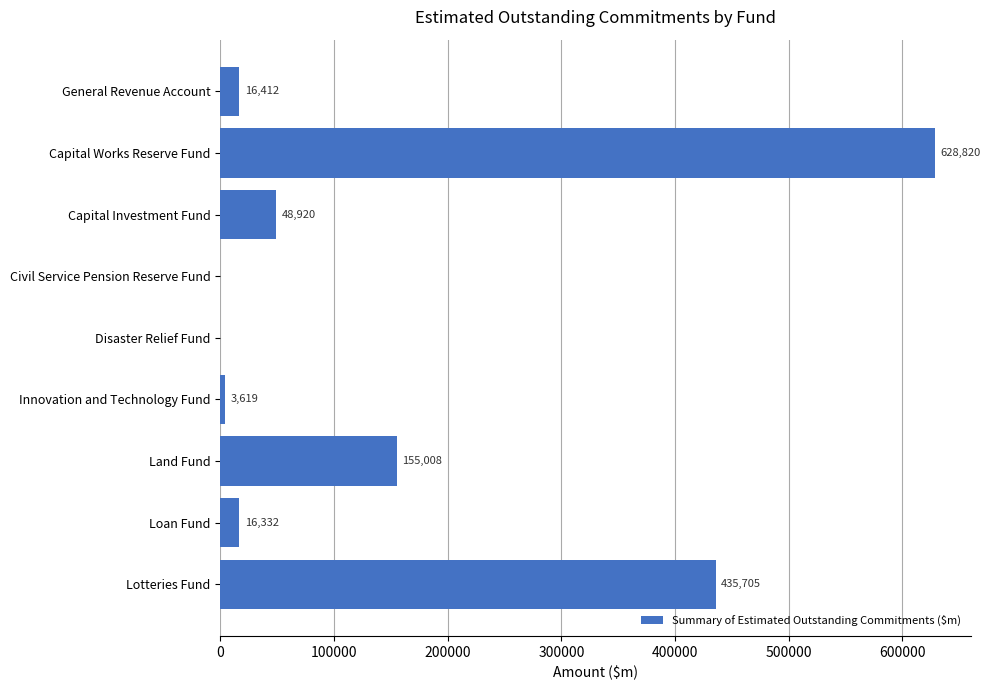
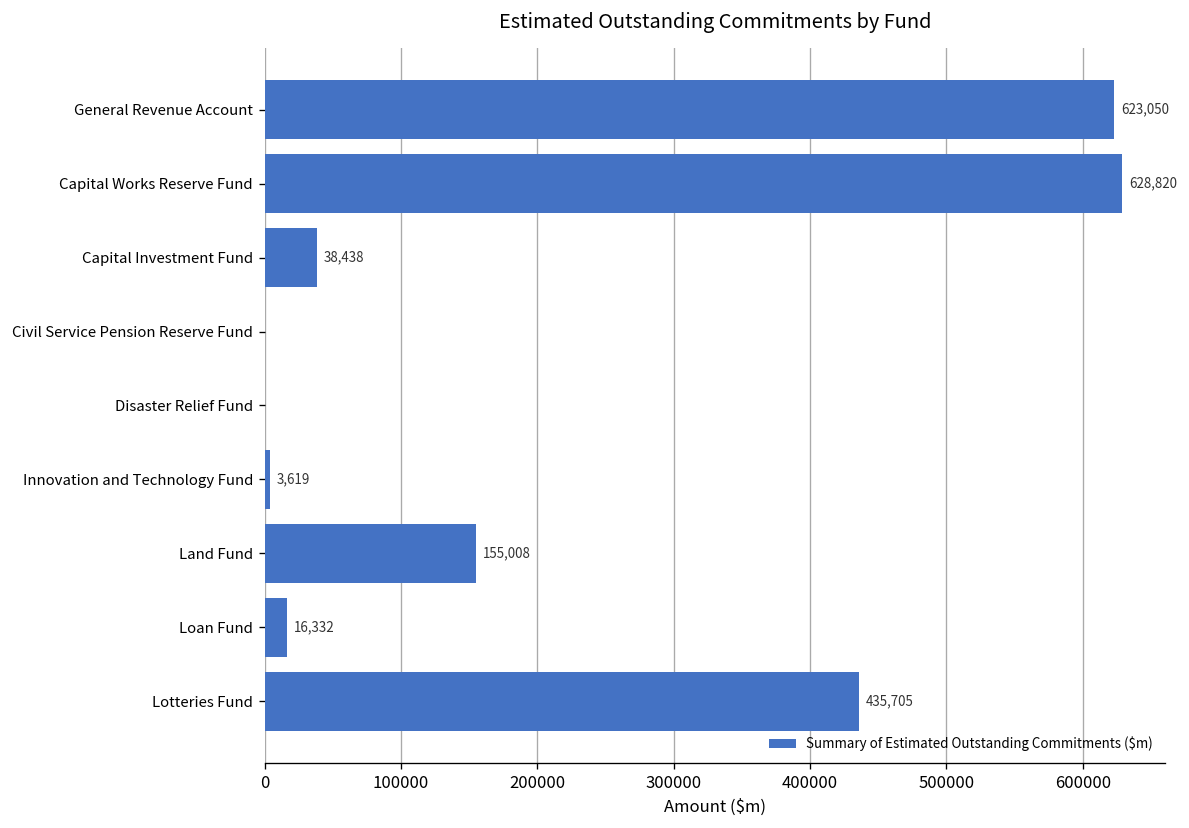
General Revenue Account: 16,412 -> 623,050
Capital Investment Fund: 48,920 -> 38,438
